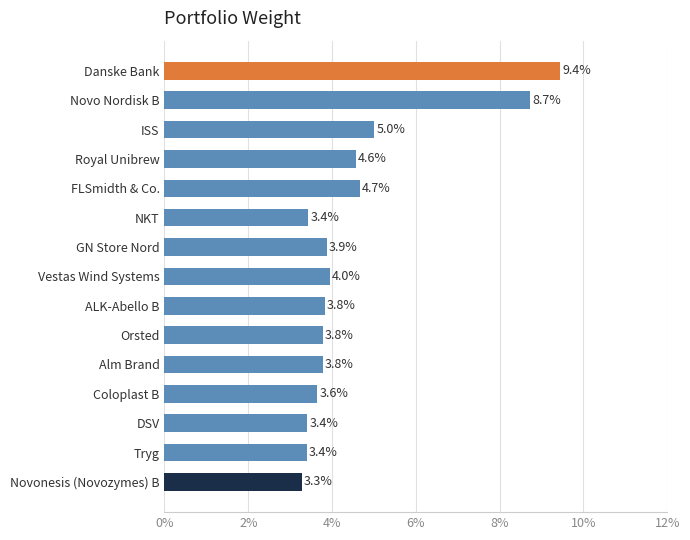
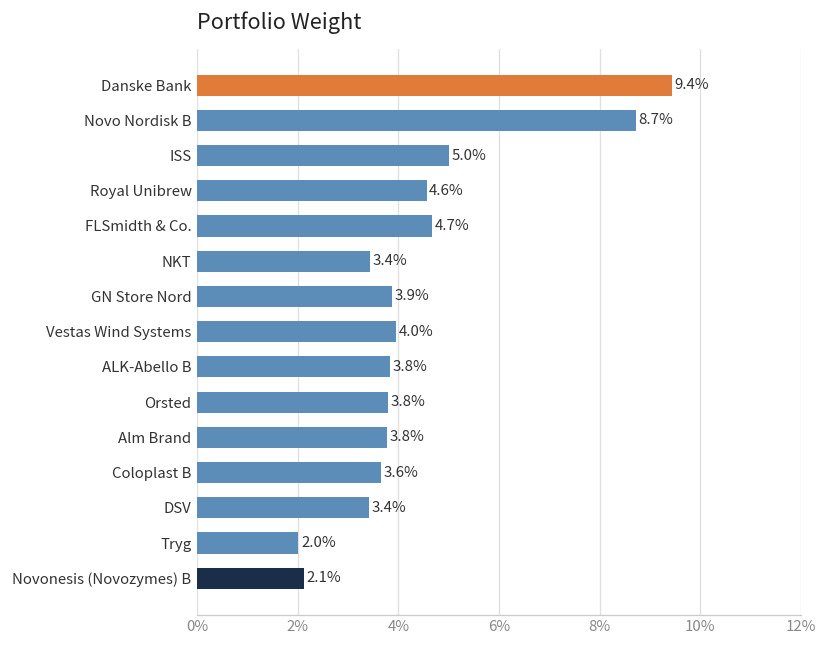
Tryg: 3.4% -> 2.0%
Novonesis (Novozymes) B: 3.3% -> 2.1%
